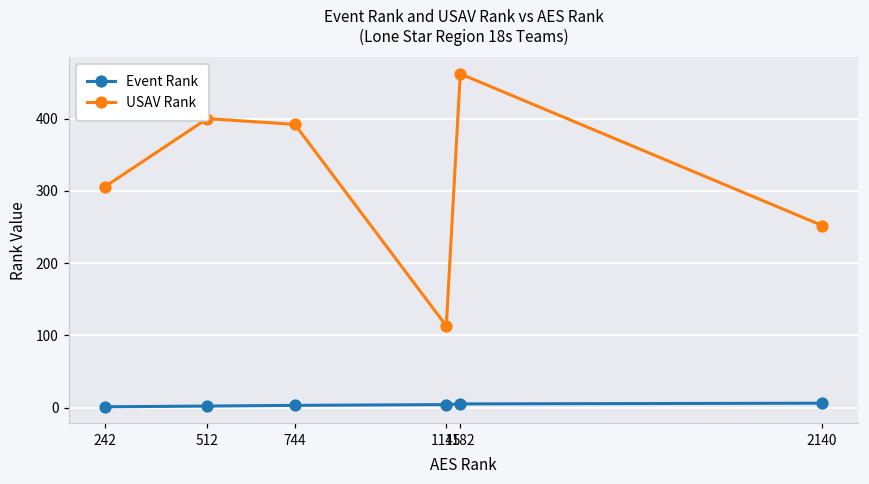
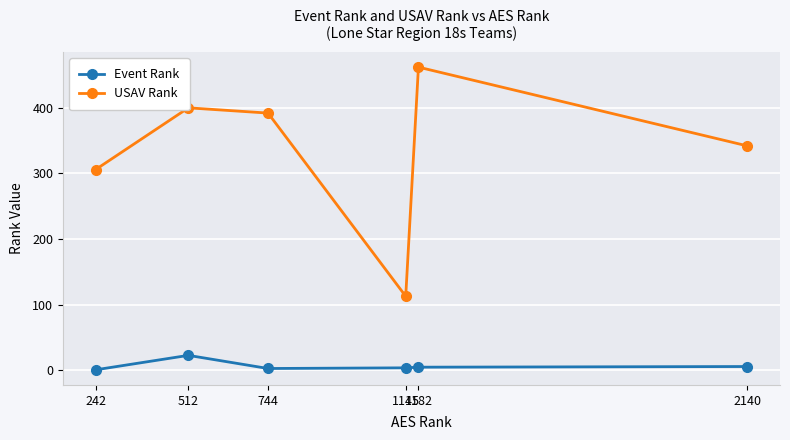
Event Rank, 512: 0 -> 20
USAV Rank, 2140: 250 -> 340
